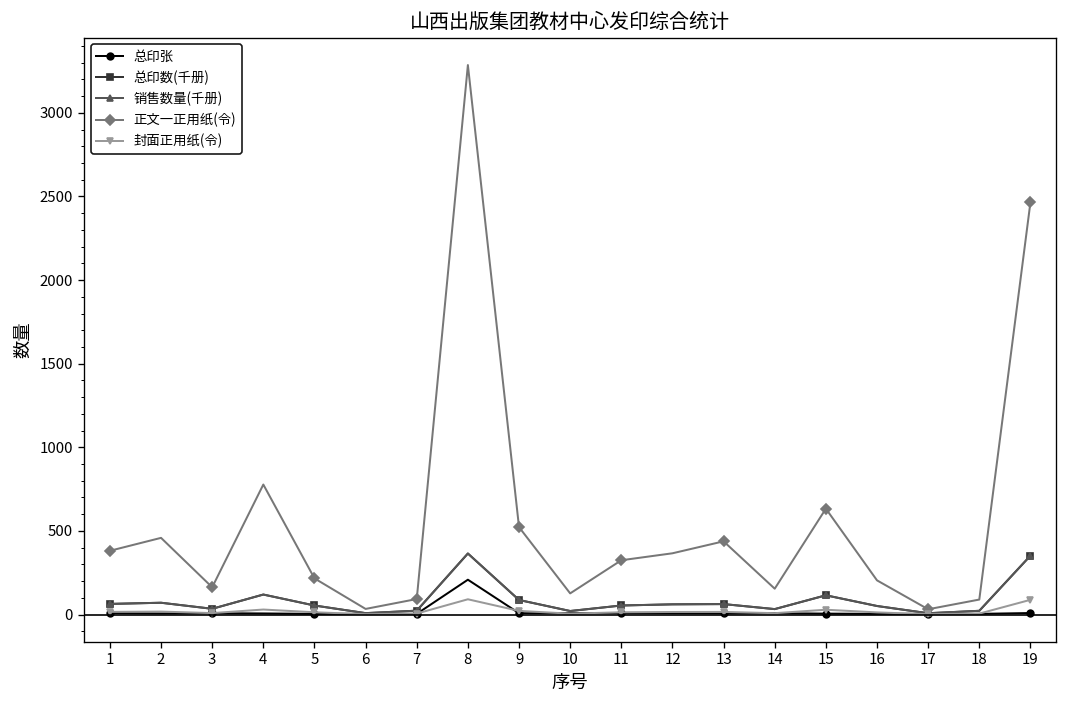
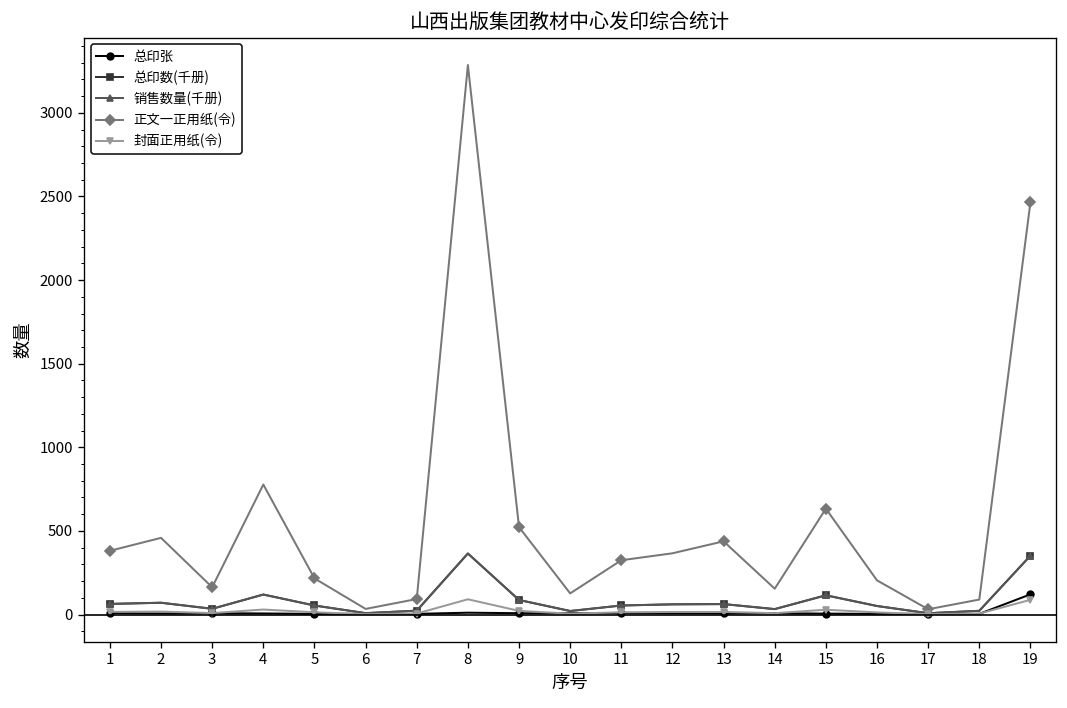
总印张, 8: 210 -> 10
总印张, 19: 10 -> 120
